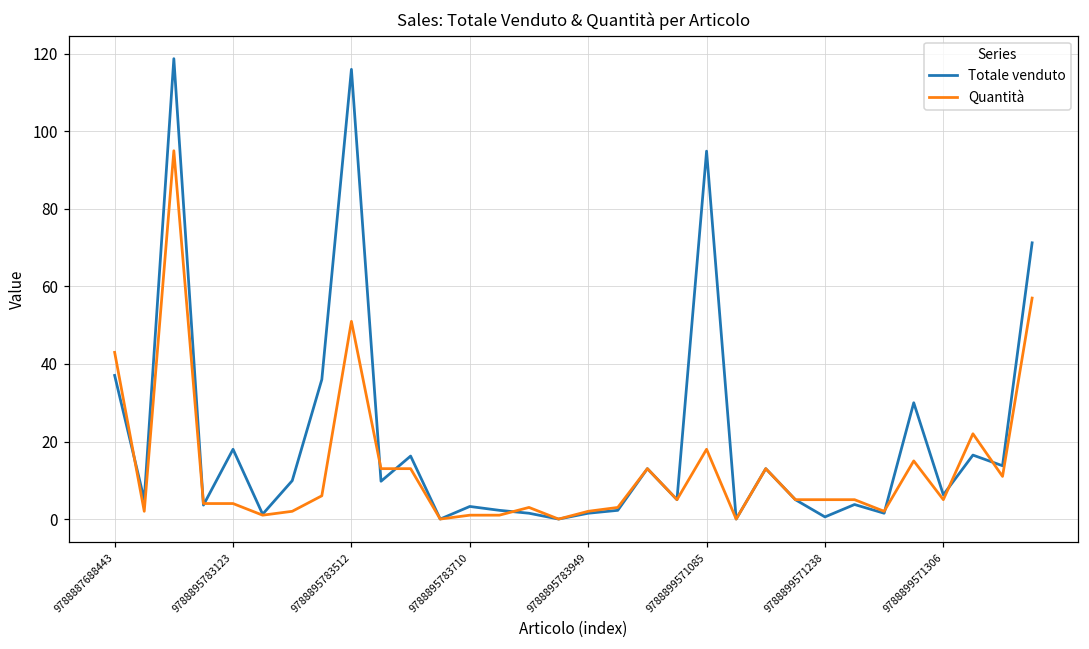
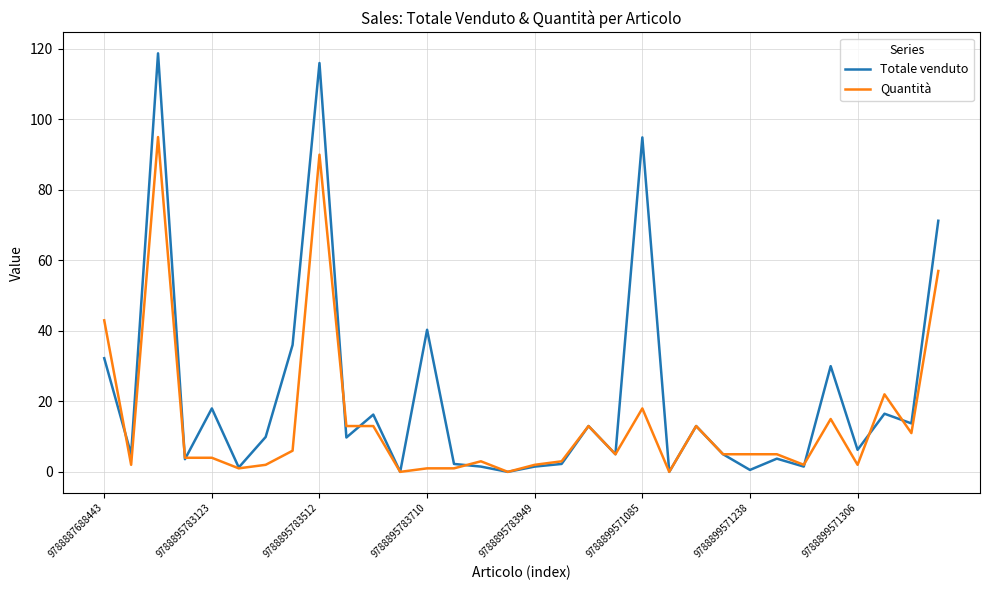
Totale venduto, 9788887688443: 37 -> 32
Quantità, 9788895783512: 51 -> 90
Totale venduto, 9788895783710: 3 -> 40
Quantità, 9788899571306: 5 -> 2
